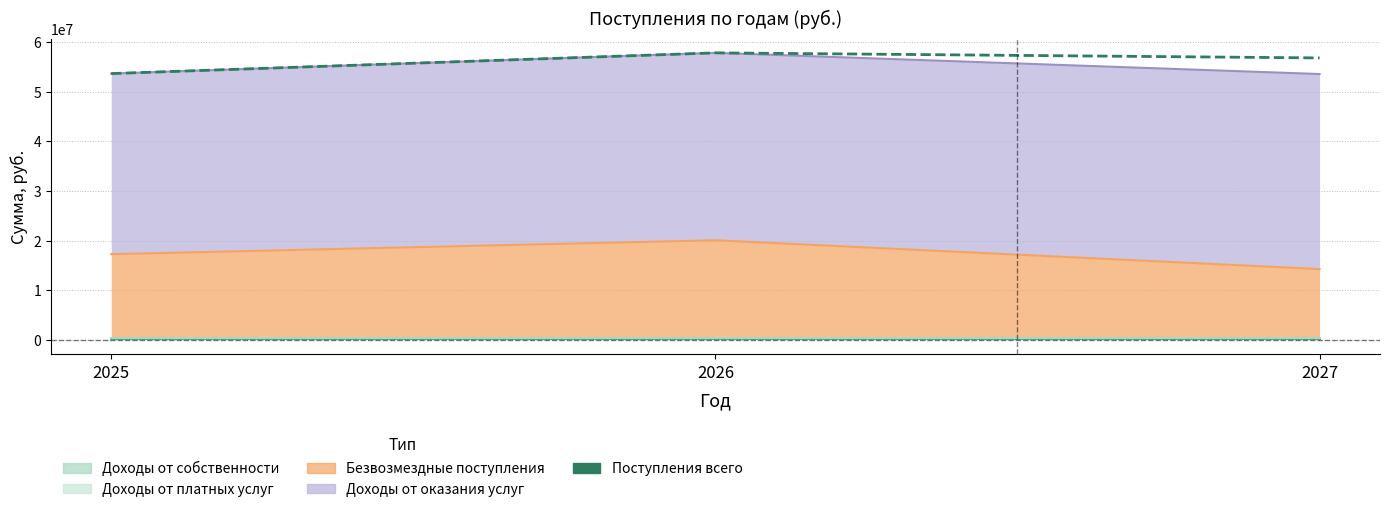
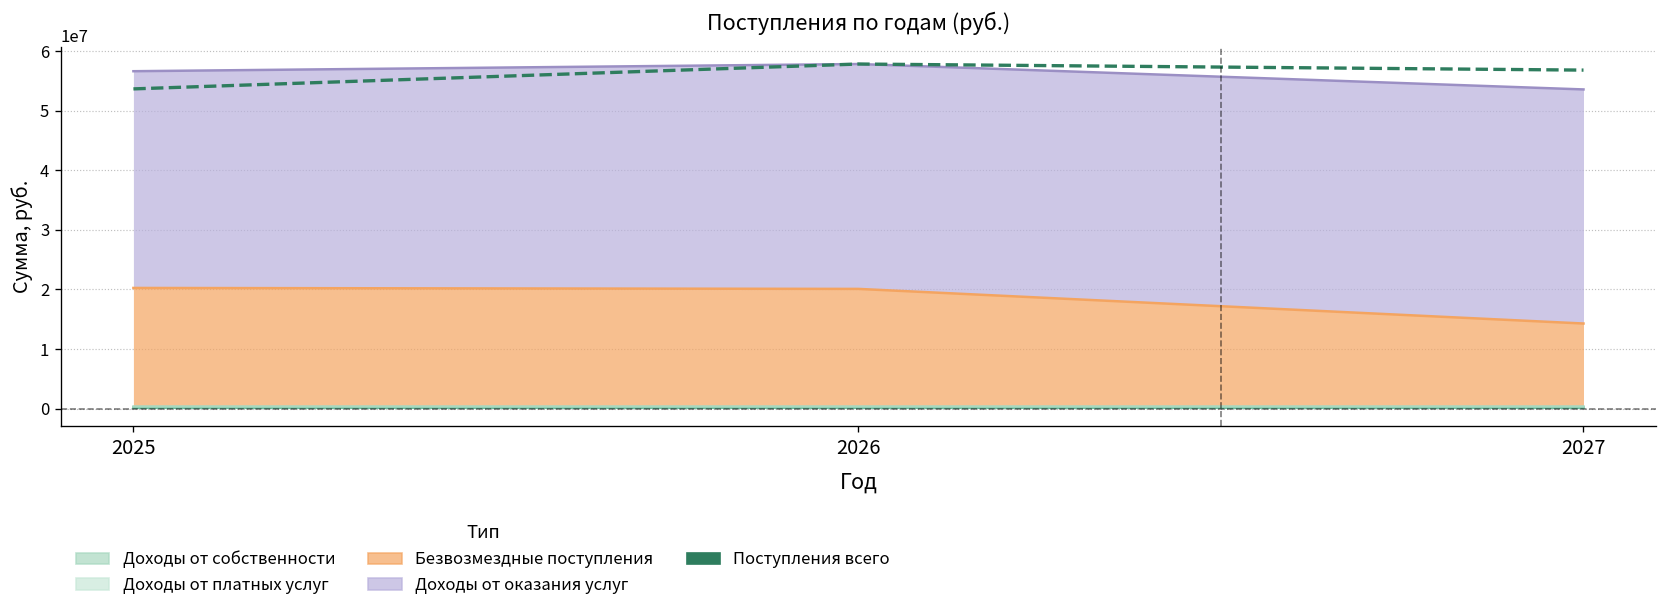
Безвозмездные поступления, 2025: 17000000 -> 20000000
